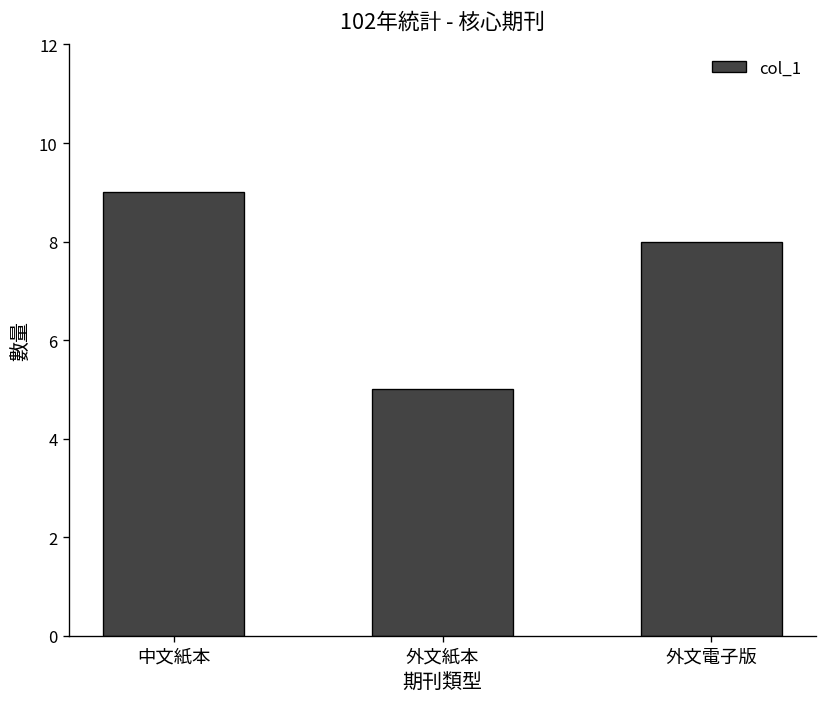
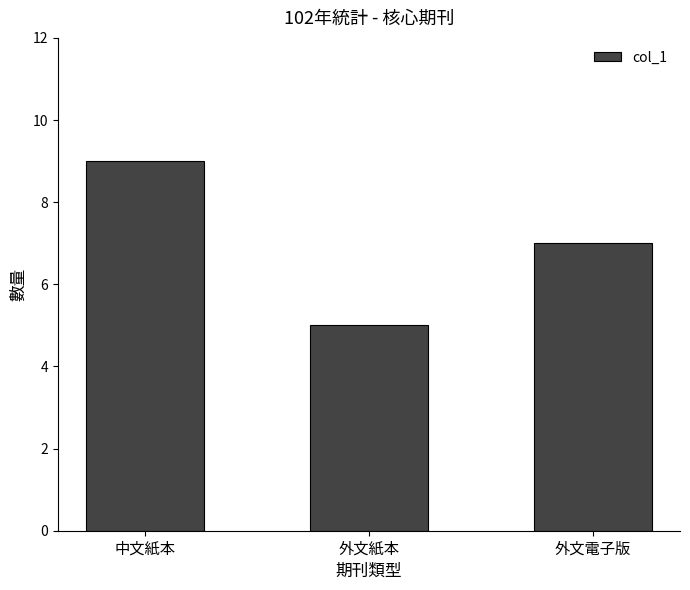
外文電子版: 8 -> 7
